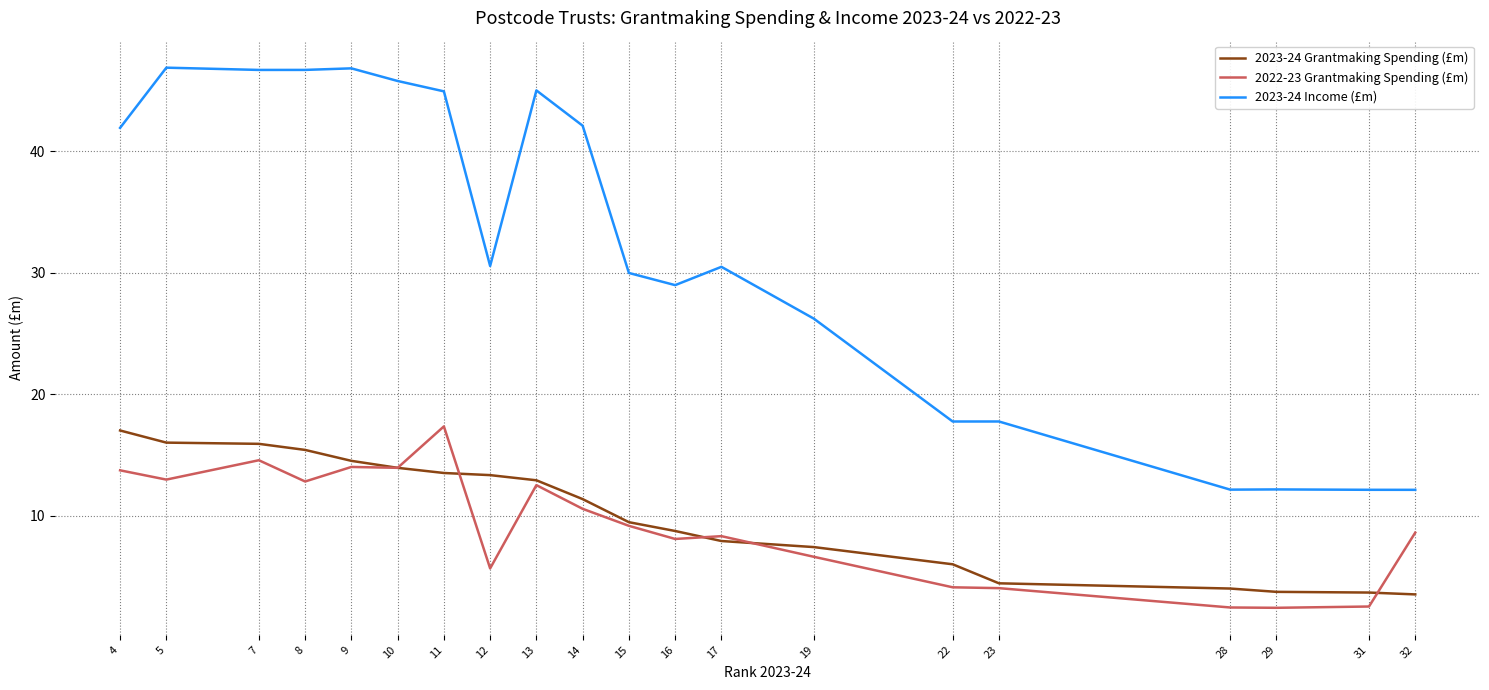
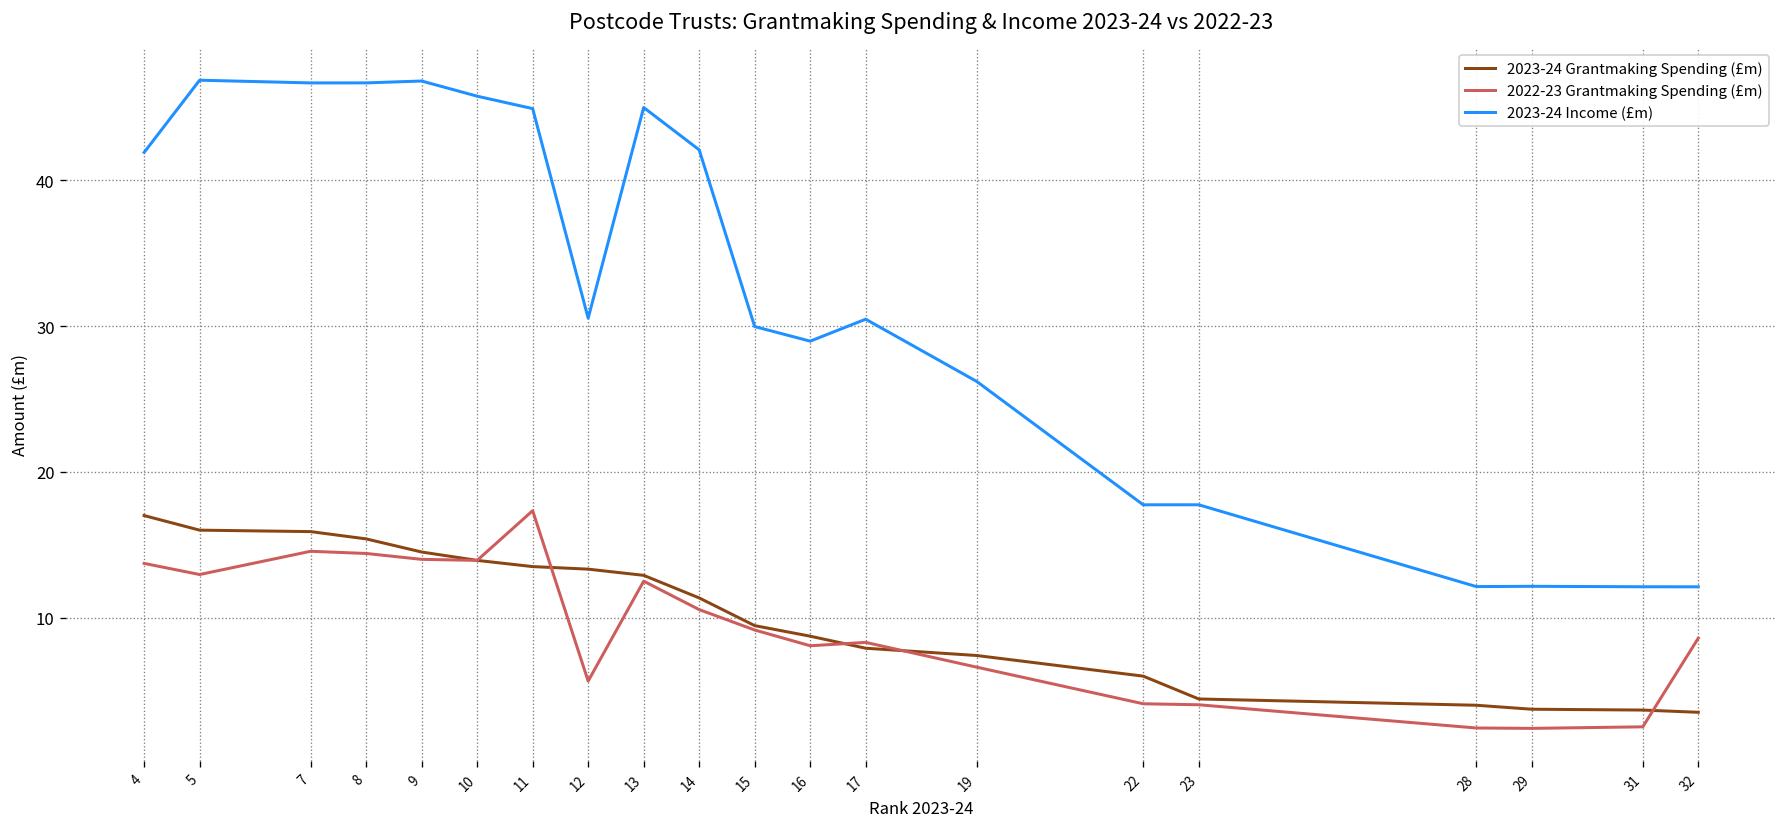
2022-23 Grantmaking Spending (£m), 8: 12.8 -> 14.4
